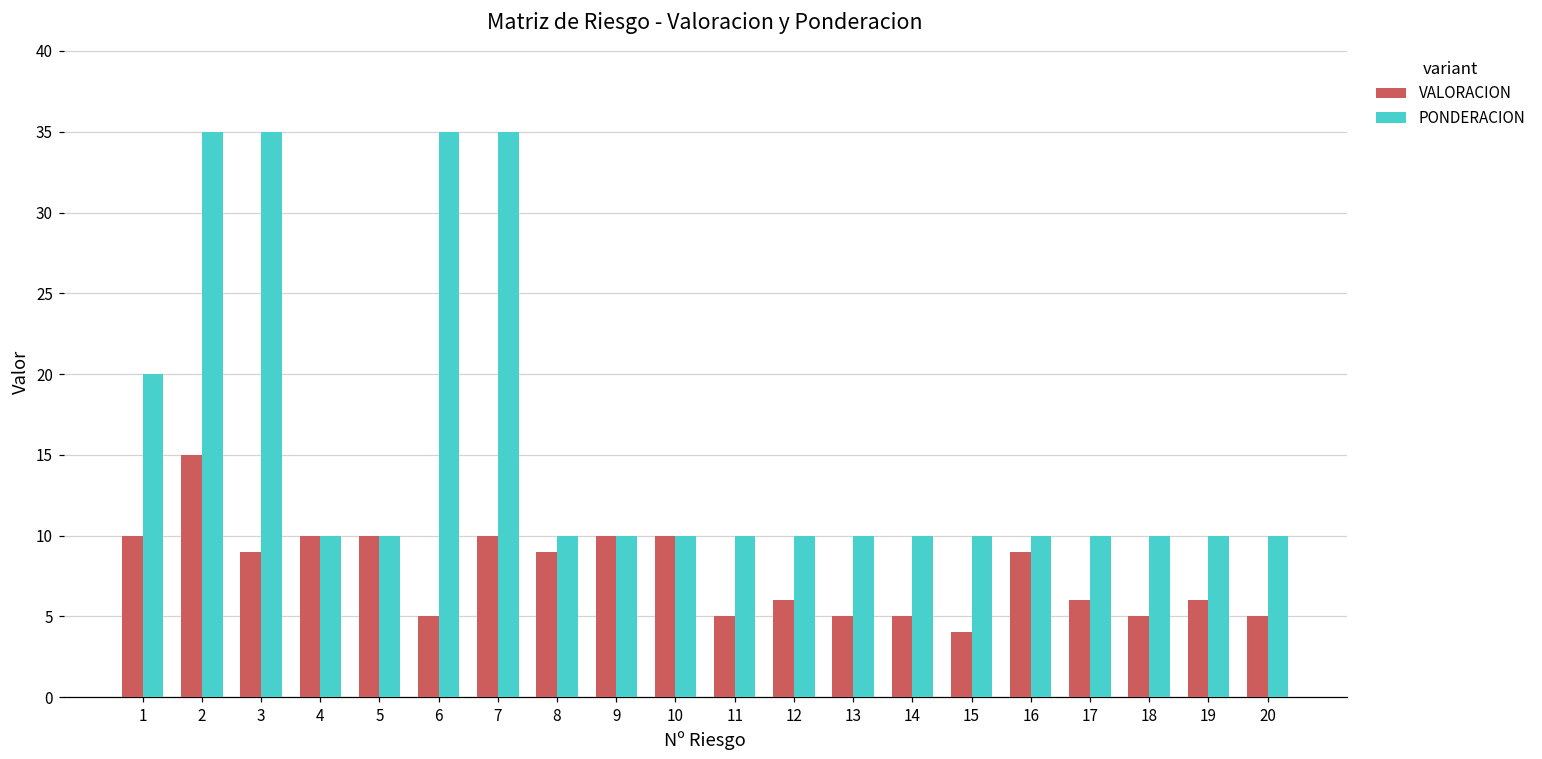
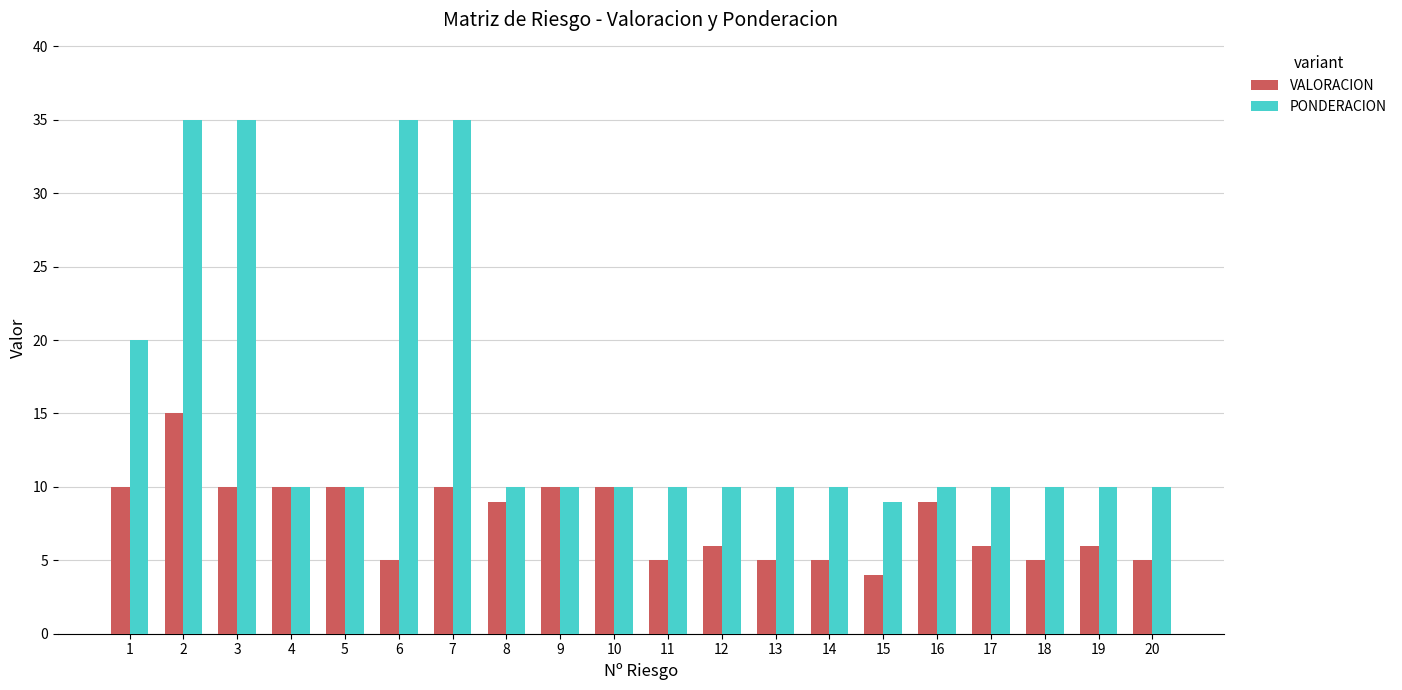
VALORACION, 3: 9 -> 10
PONDERACION, 15: 10 -> 9
